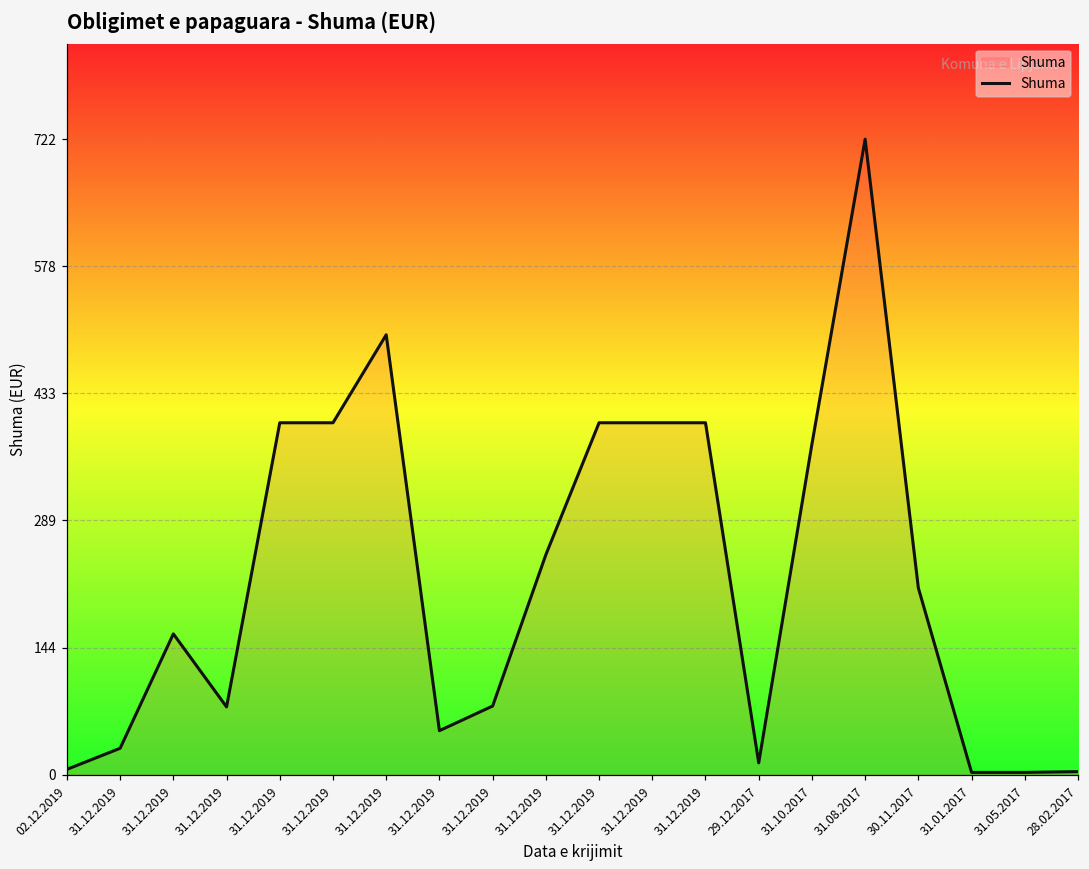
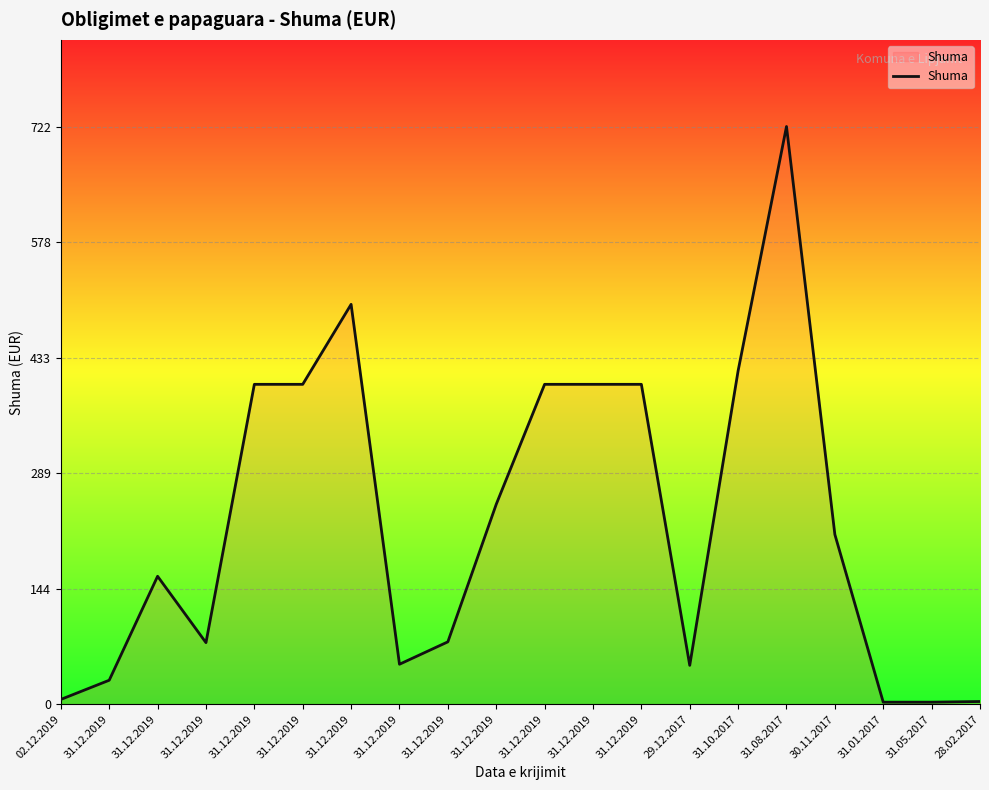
29.12.2017: 10 -> 50
31.10.2017: 380 -> 420
